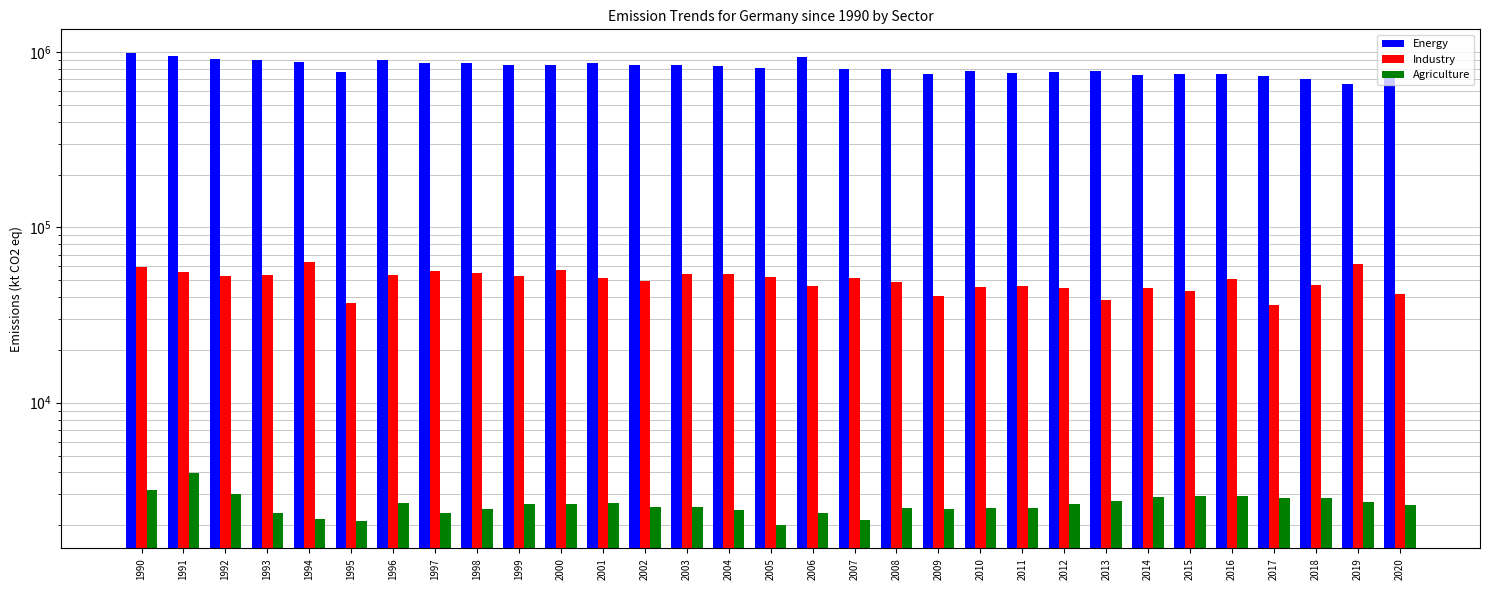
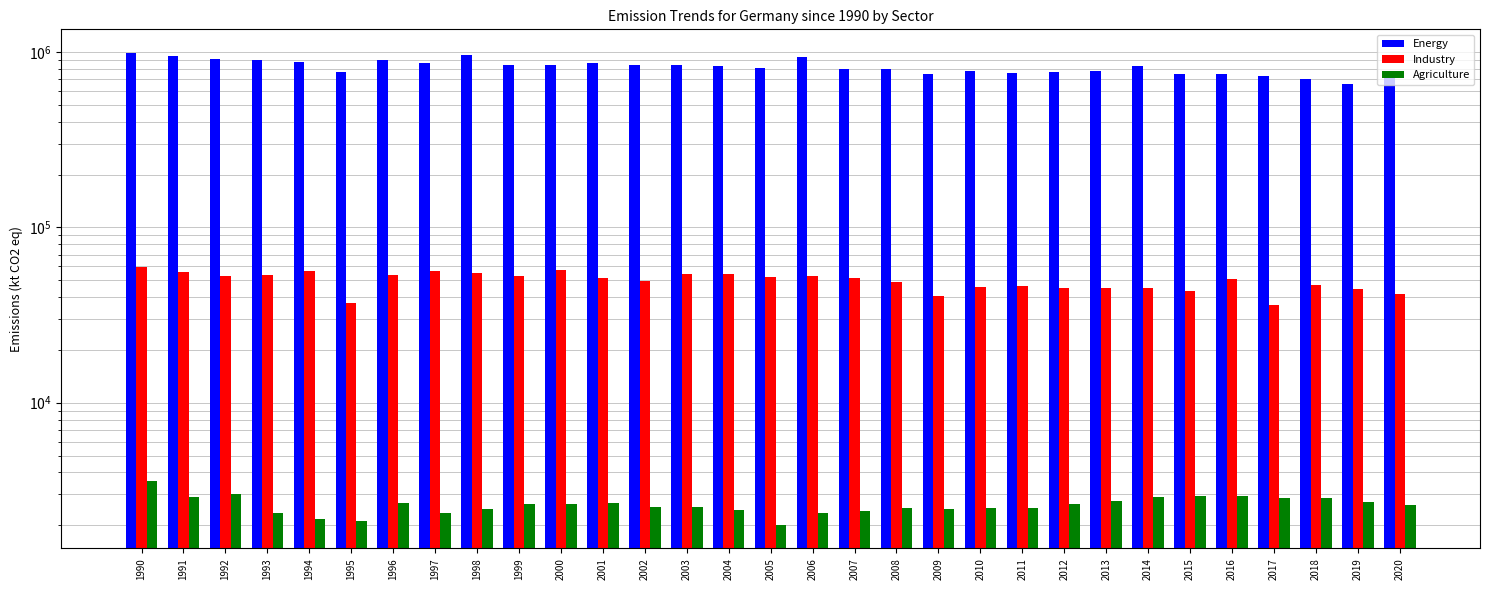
Agriculture, 1990: 3200 -> 3600
Agriculture, 1991: 4000 -> 2900
Industry, 1994: 63000 -> 56000
Energy, 1998: 900000 -> 1000000
Industry, 2006: 46000 -> 53000
Agriculture, 2007: 2100 -> 2400
Industry, 2013: 39000 -> 45000
Energy, 2014: 740000 -> 800000
Industry, 2019: 62000 -> 45000
